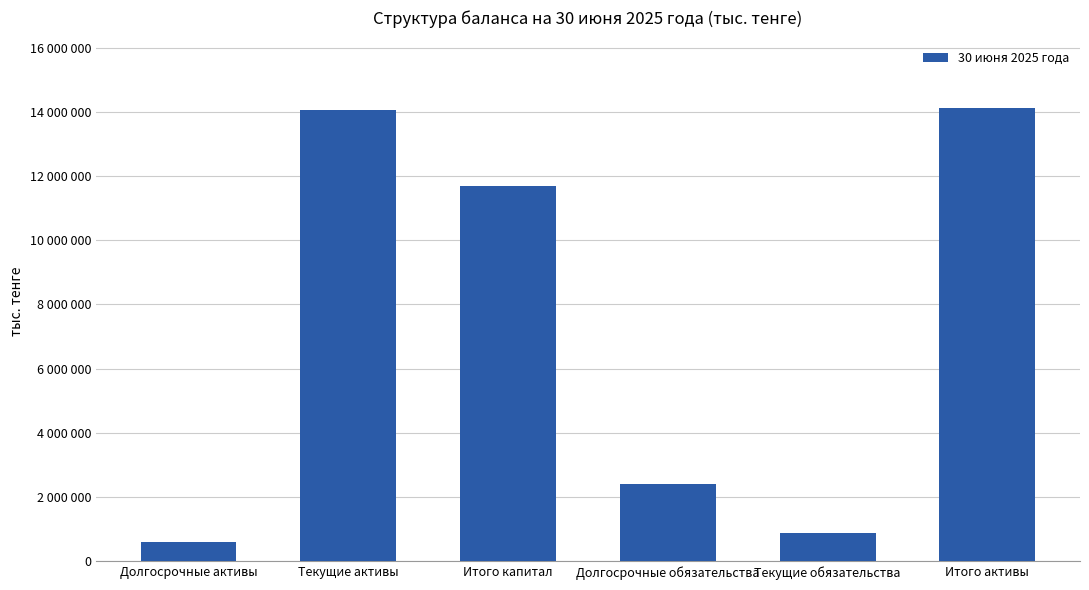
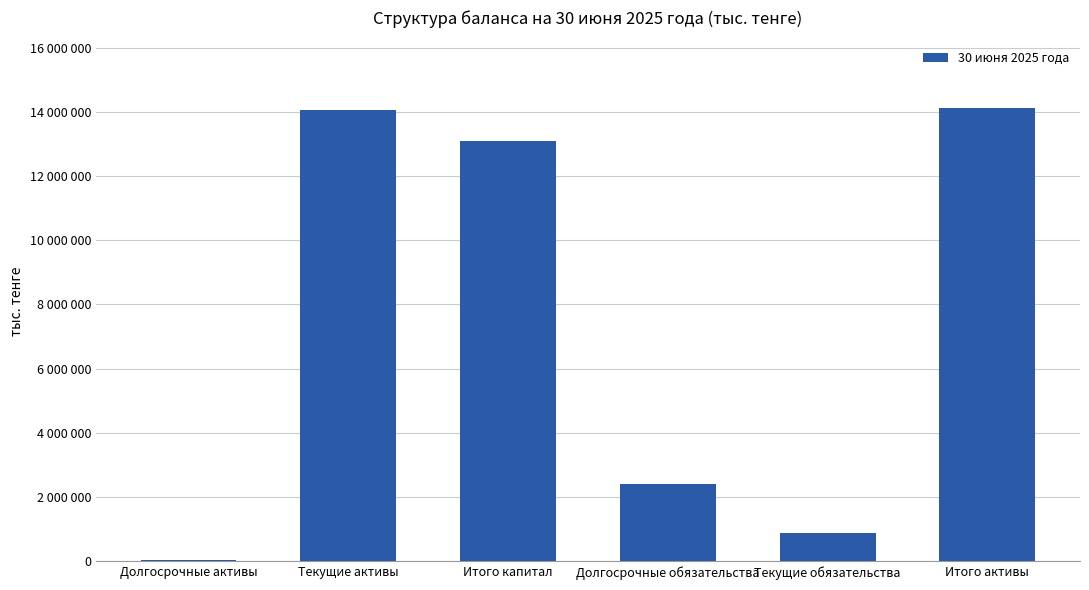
Долгосрочные активы: 600000 -> 0
Итого капитал: 11700000 -> 13100000
